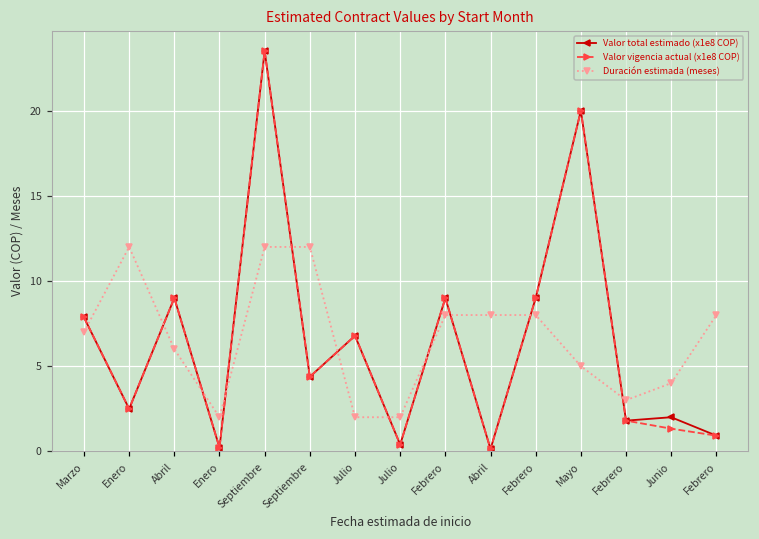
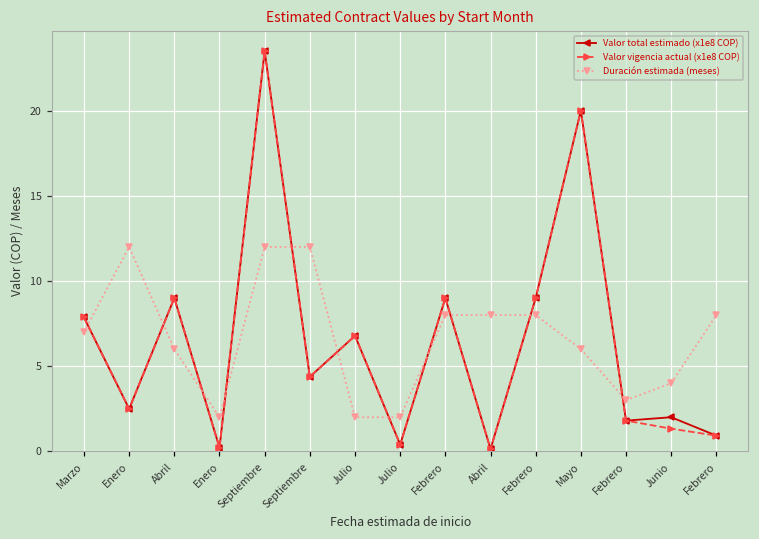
Duración estimada (meses), Mayo: 5 -> 6
